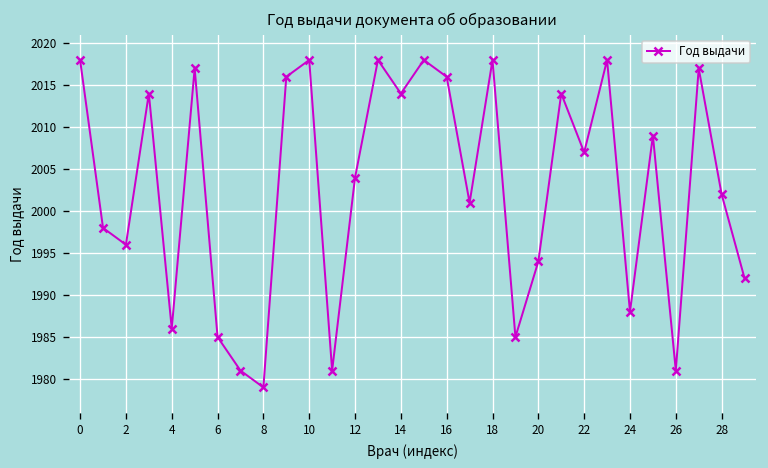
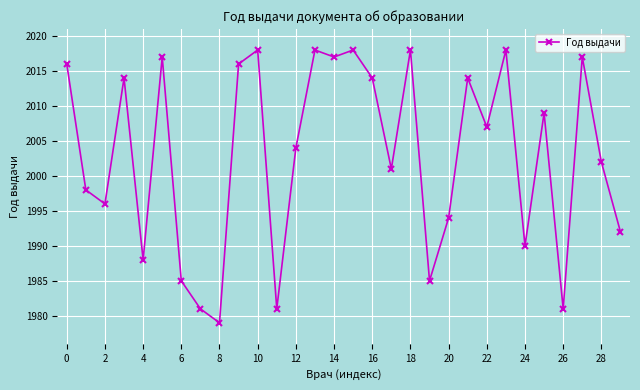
0: 2018 -> 2016
4: 1986 -> 1988
14: 2014 -> 2017
16: 2016 -> 2014
24: 1988 -> 1990
